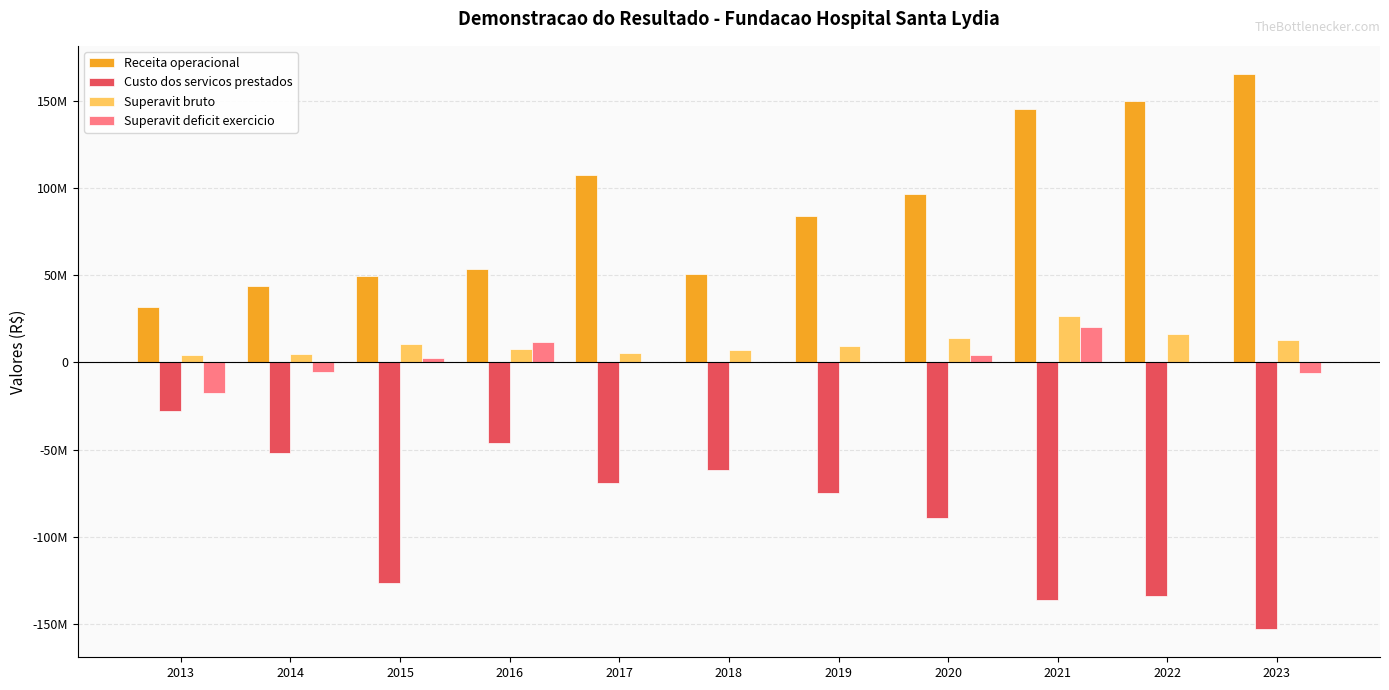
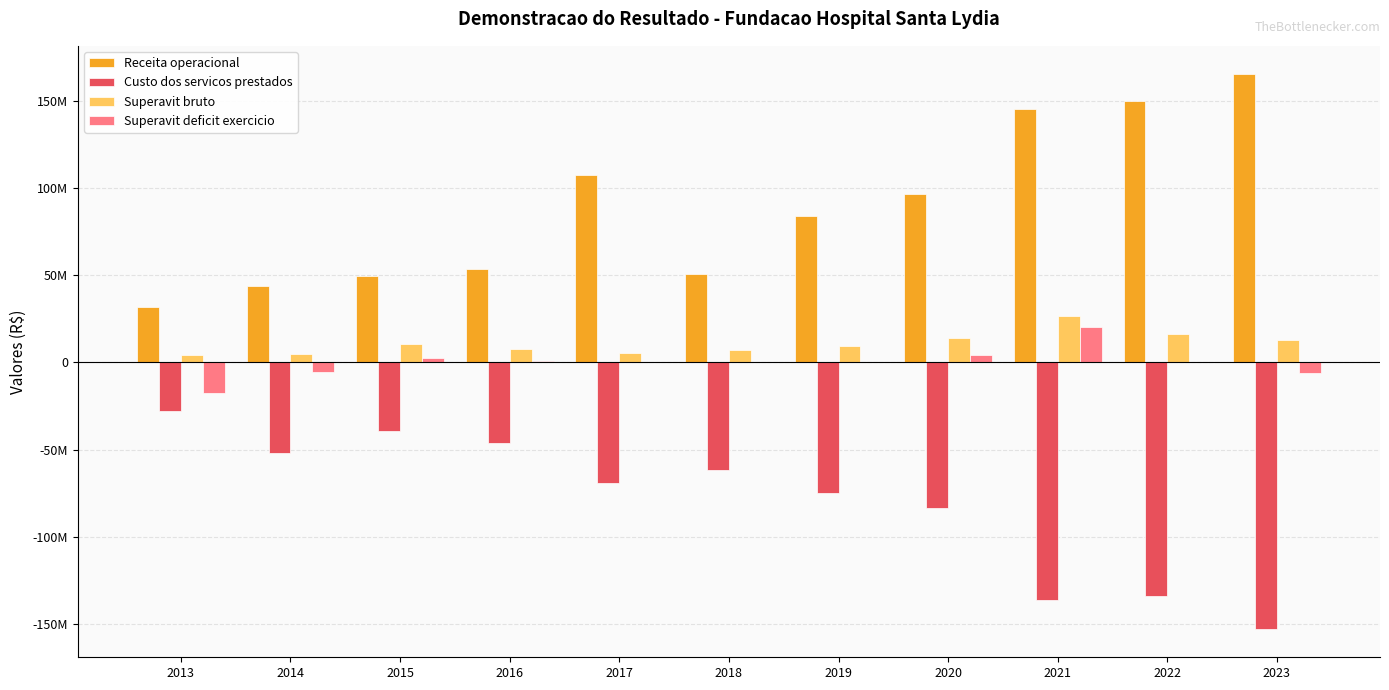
Custo dos servicos prestados, 2015: -127000000 -> -39000000
Superavit deficit exercicio, 2016: 12000000 -> 1000000
Custo dos servicos prestados, 2020: -89000000 -> -84000000
